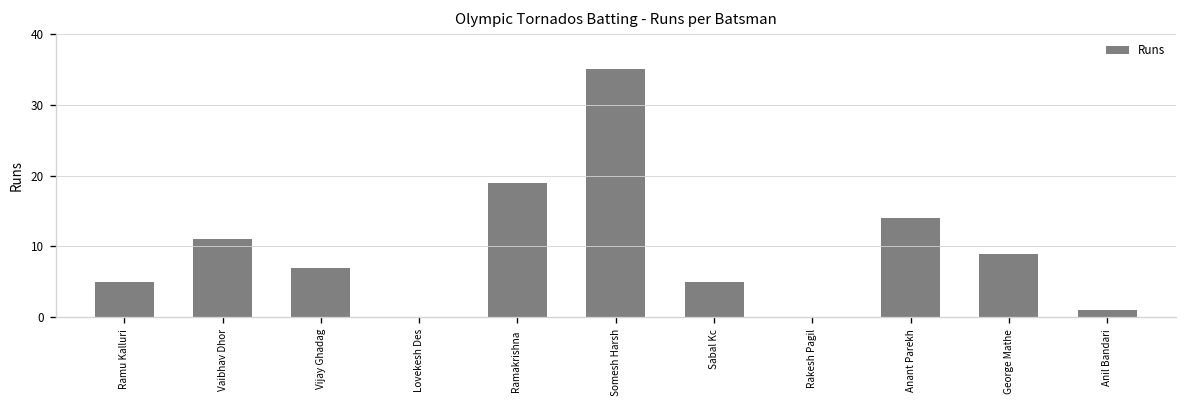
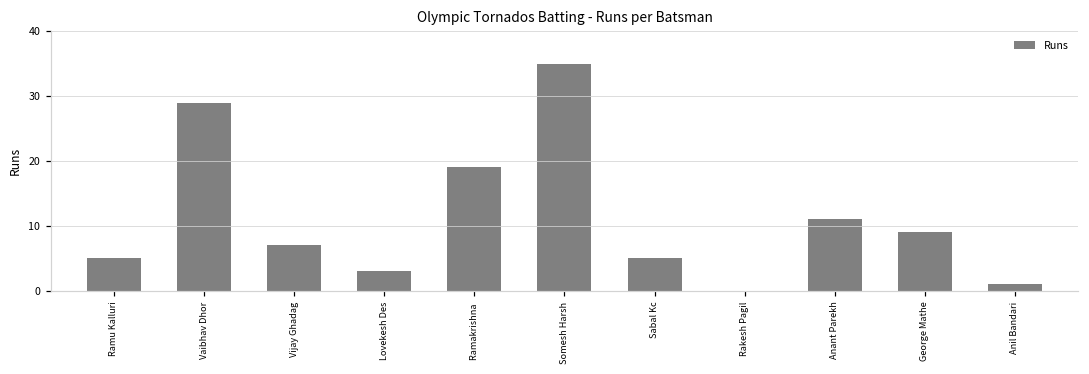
Vaibhav Dhor: 11 -> 29
Lovekesh Des: 0 -> 3
Anant Parekh: 14 -> 11
